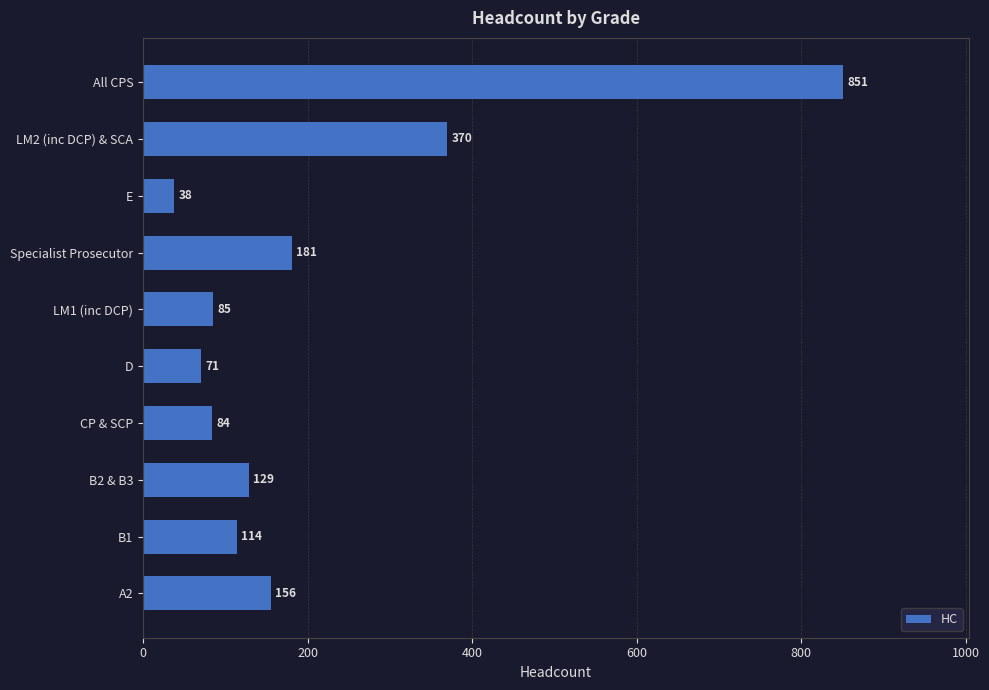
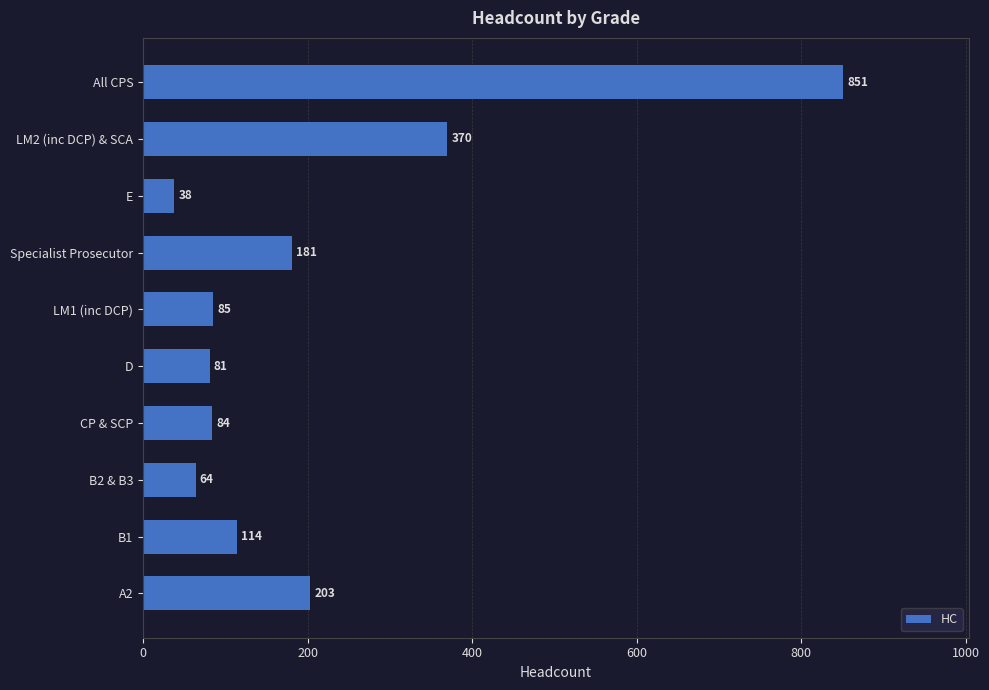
D: 71 -> 81
B2 & B3: 129 -> 64
A2: 156 -> 203
